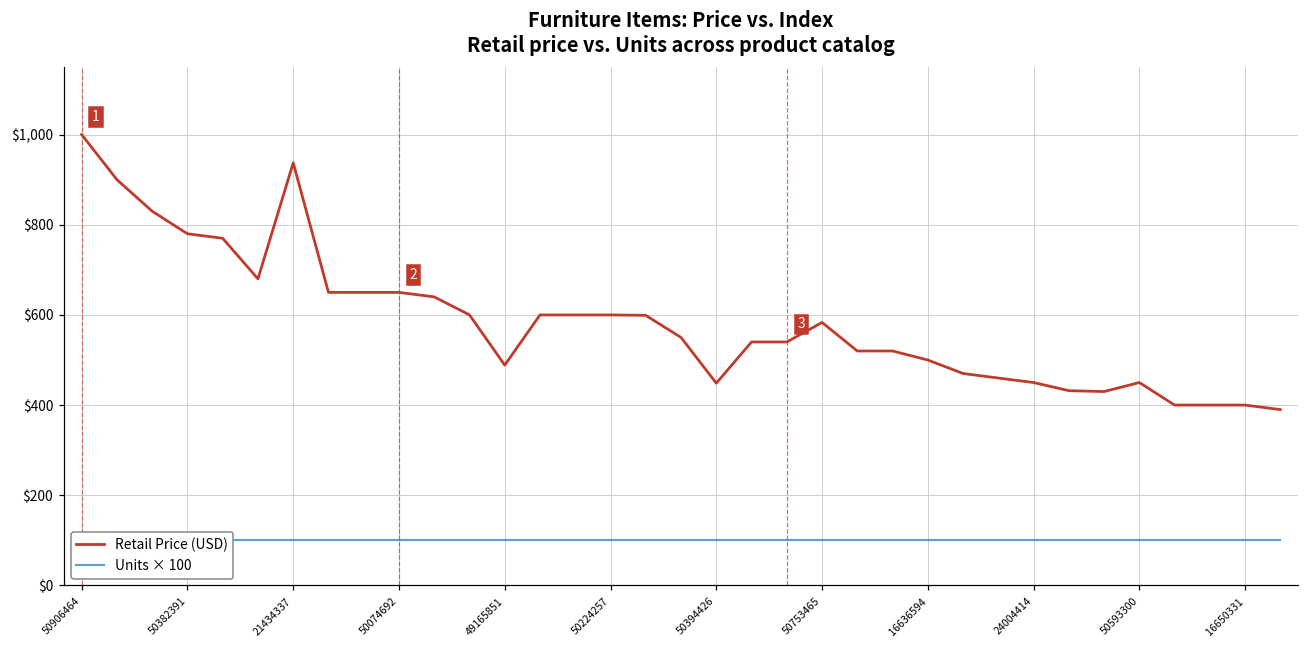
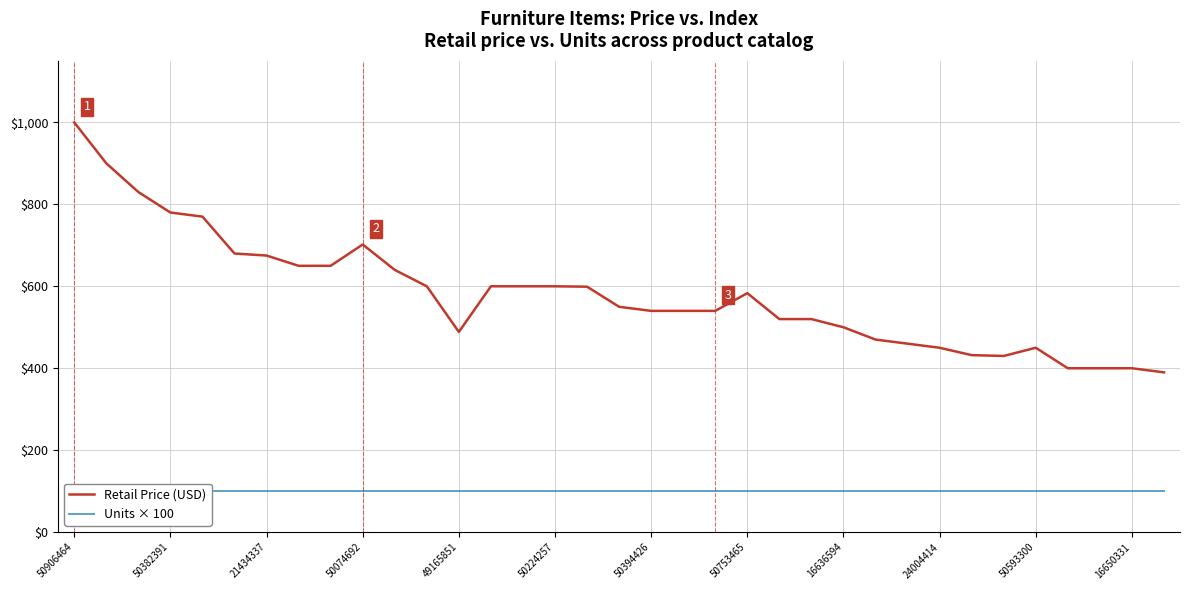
Retail Price (USD), 21434337: $940 -> $670
Retail Price (USD), 50074692: $650 -> $700
Retail Price (USD), 50394426: $450 -> $540
